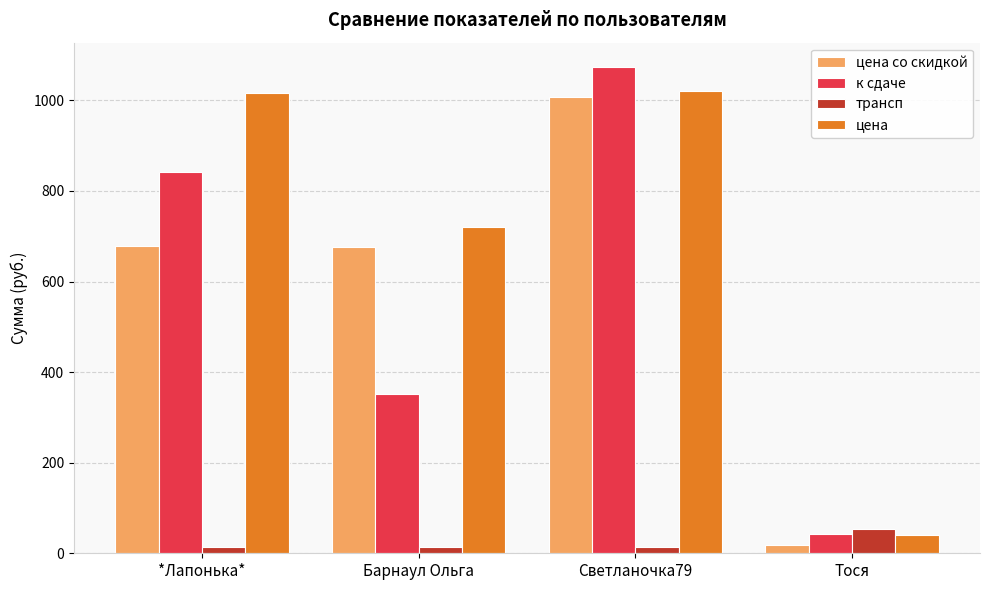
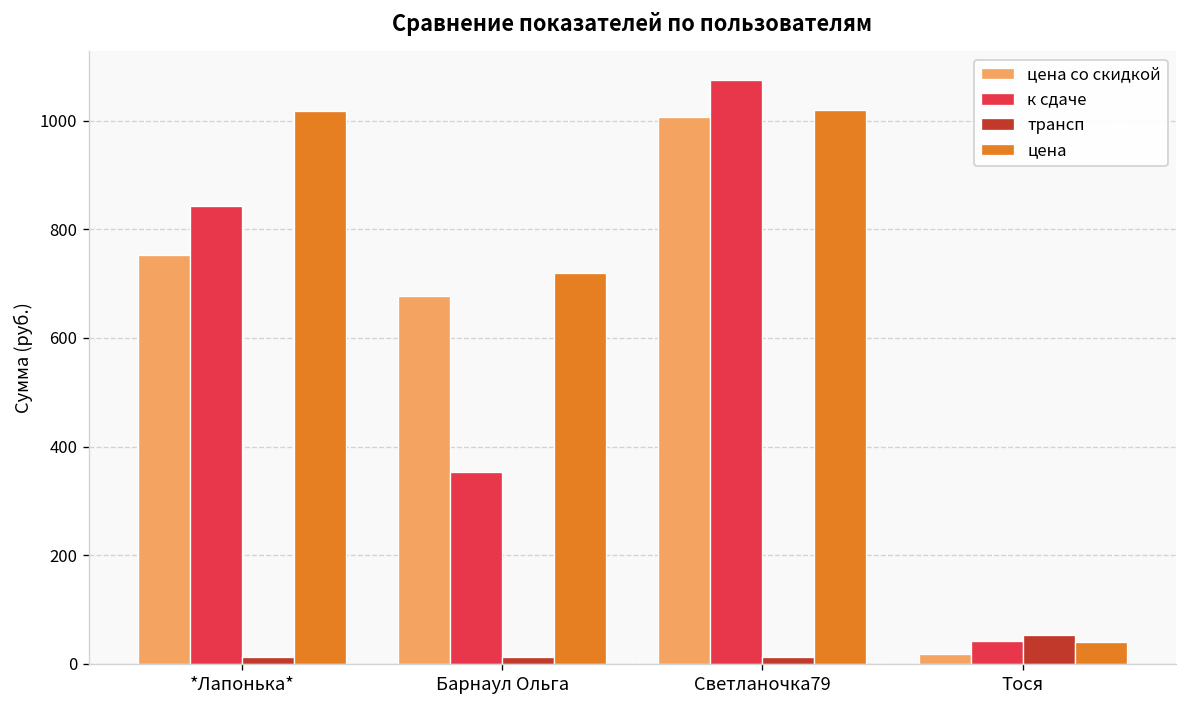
цена со скидкой, *Лапонька*: 680 -> 750
